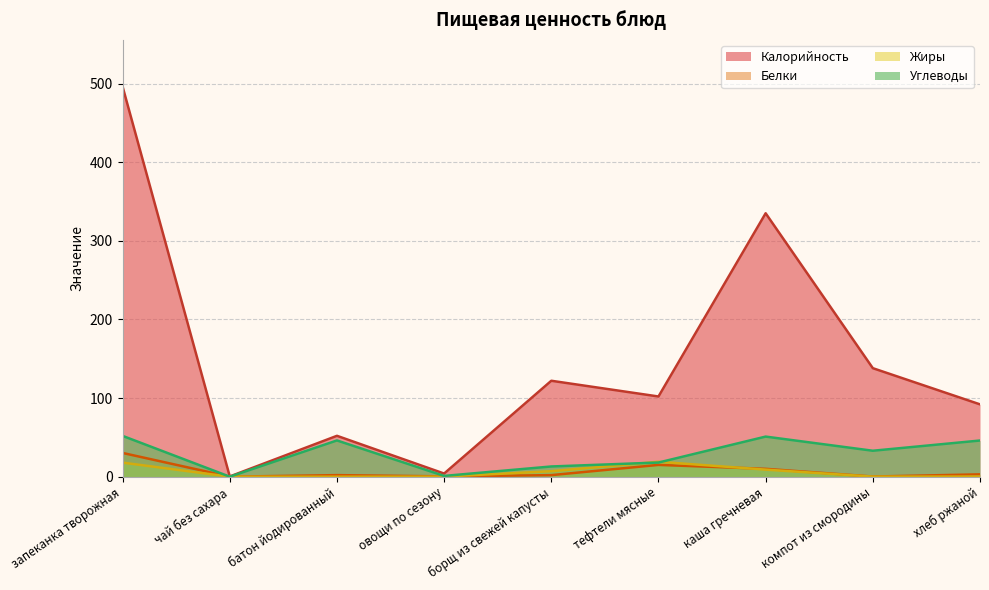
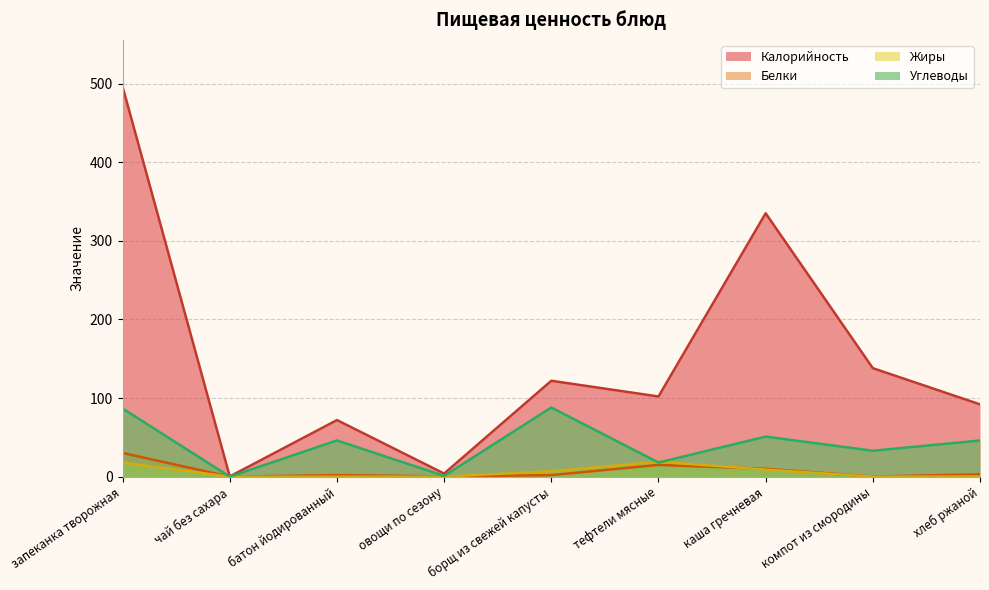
Углеводы, запеканка творожная: 50 -> 90
Калорийность, батон йодированный: 50 -> 70
Углеводы, борщ из свежей капусты: 10 -> 90
